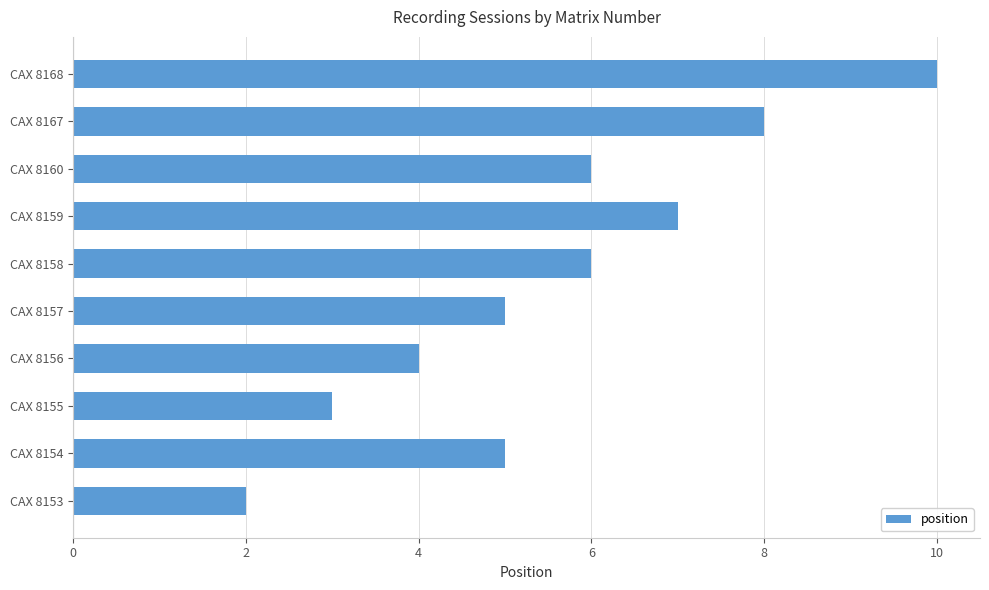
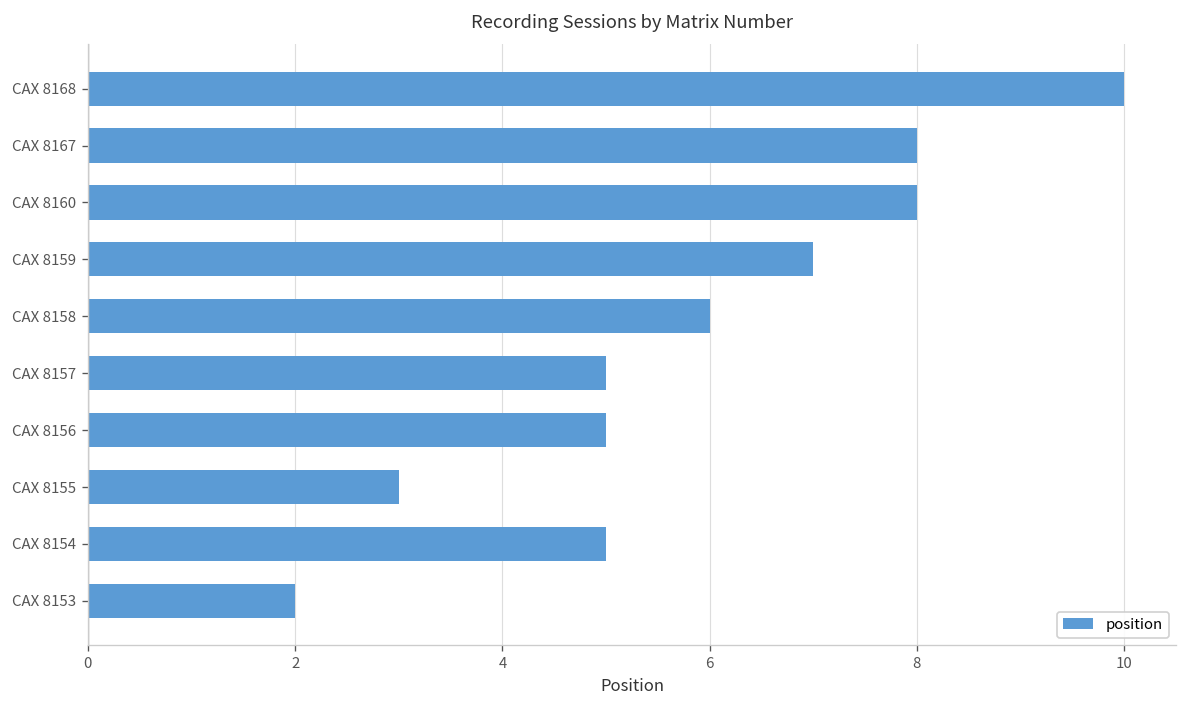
CAX 8160: 6 -> 8
CAX 8156: 4 -> 5
